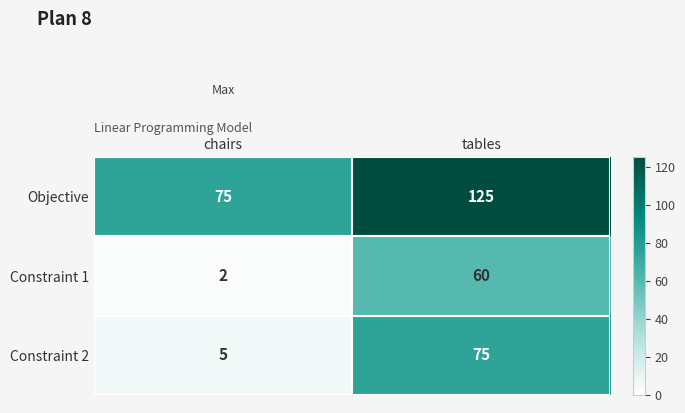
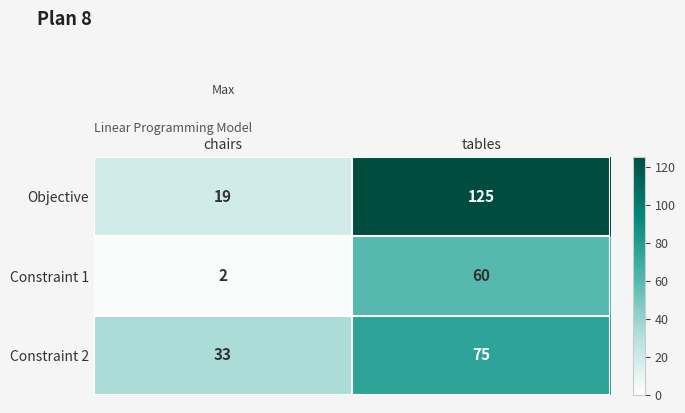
Objective, chairs: 75 -> 19
Constraint 2, chairs: 5 -> 33
